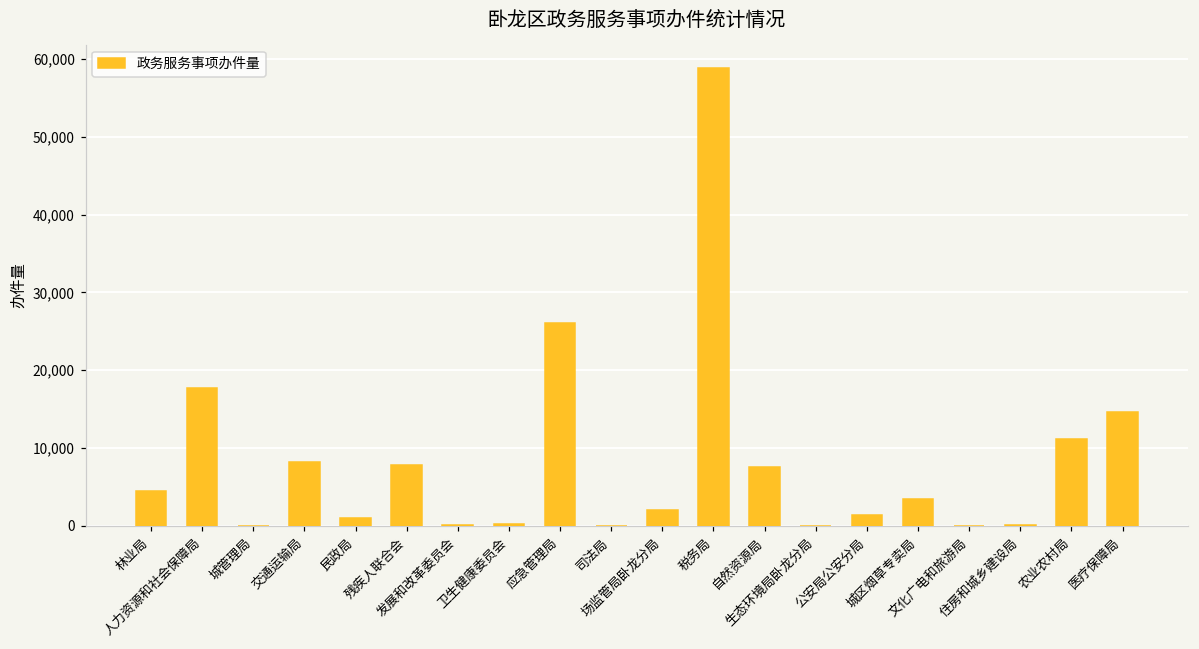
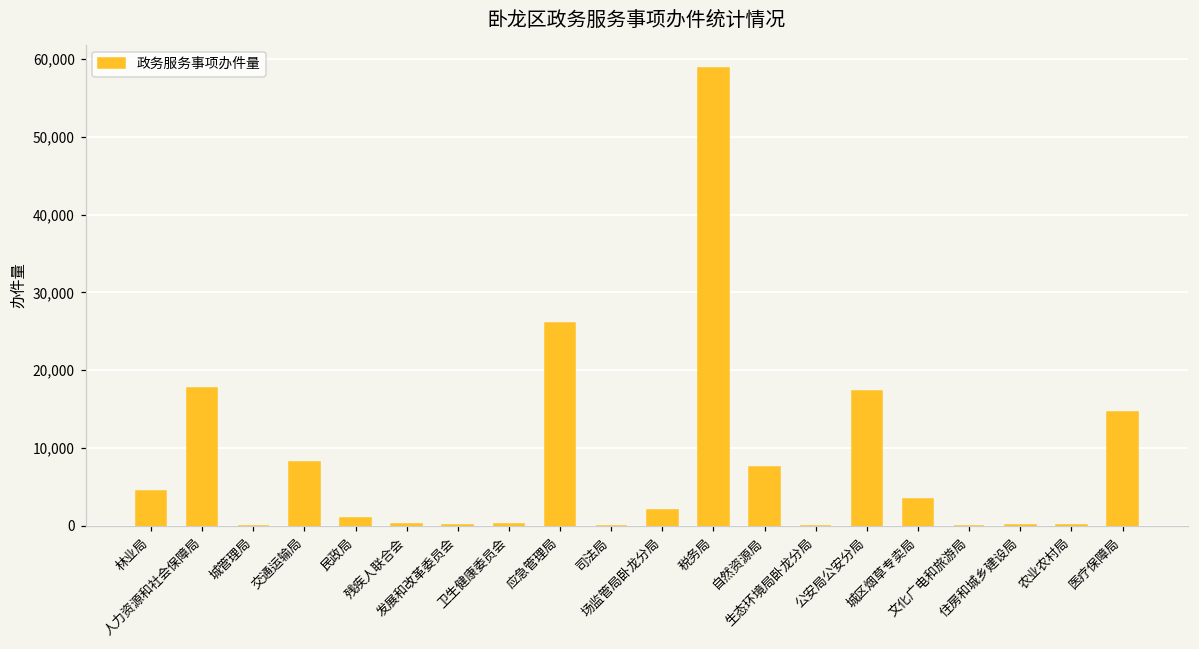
残疾人联合会: 8,000 -> 0
公安局公安分局: 1,000 -> 17,000
农业农村局: 11,000 -> 0
